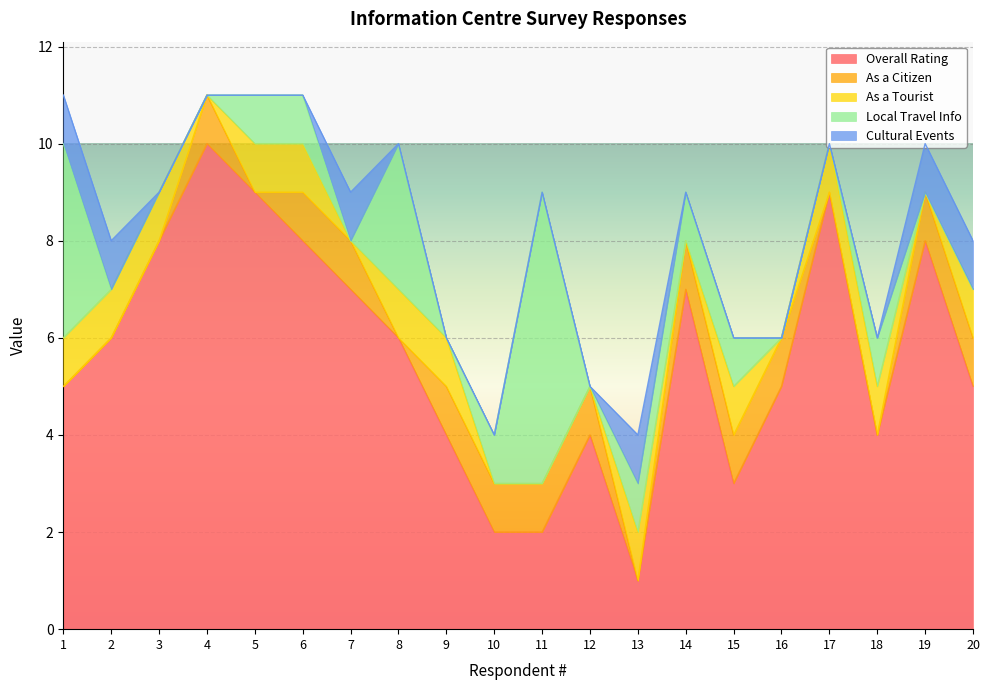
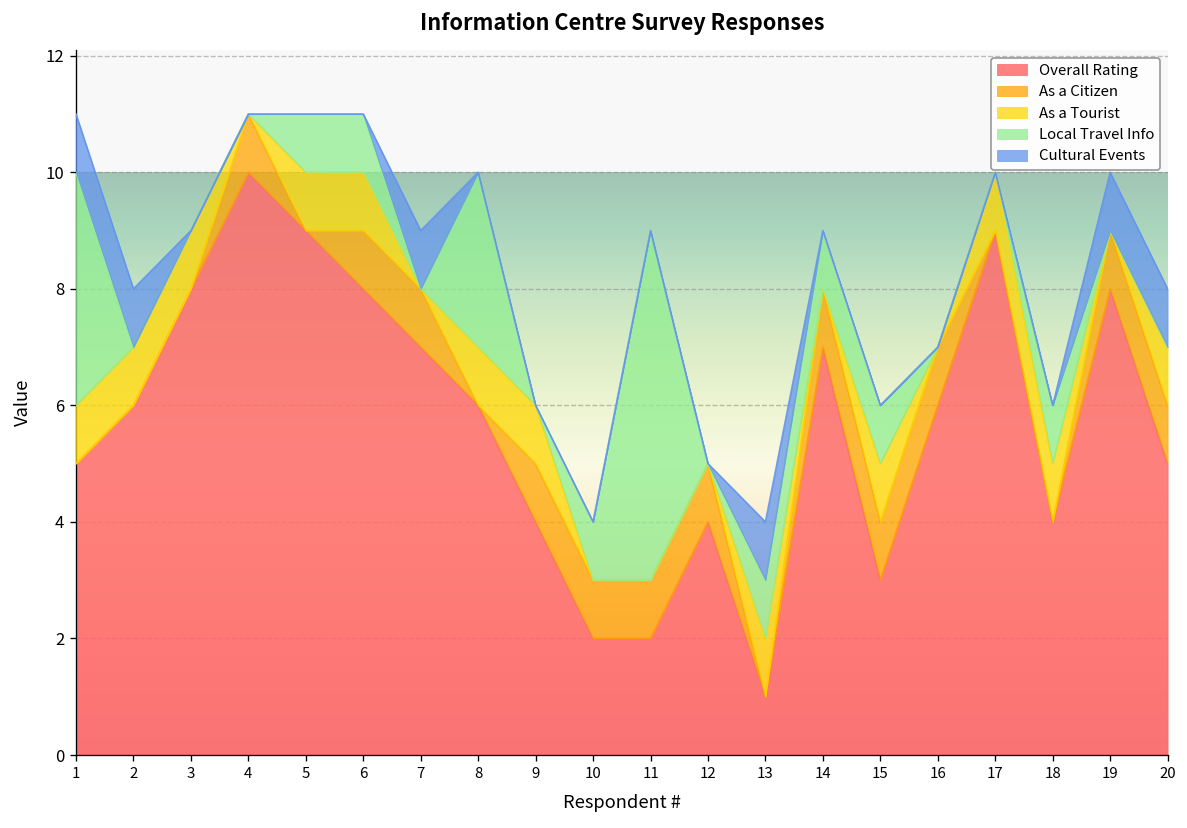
Overall Rating, 16: 5 -> 6
